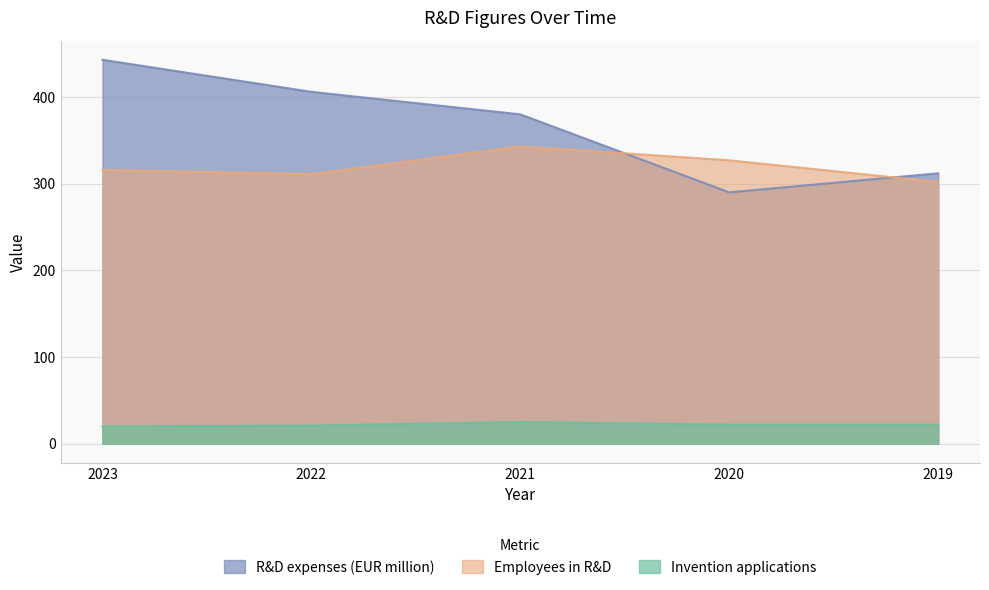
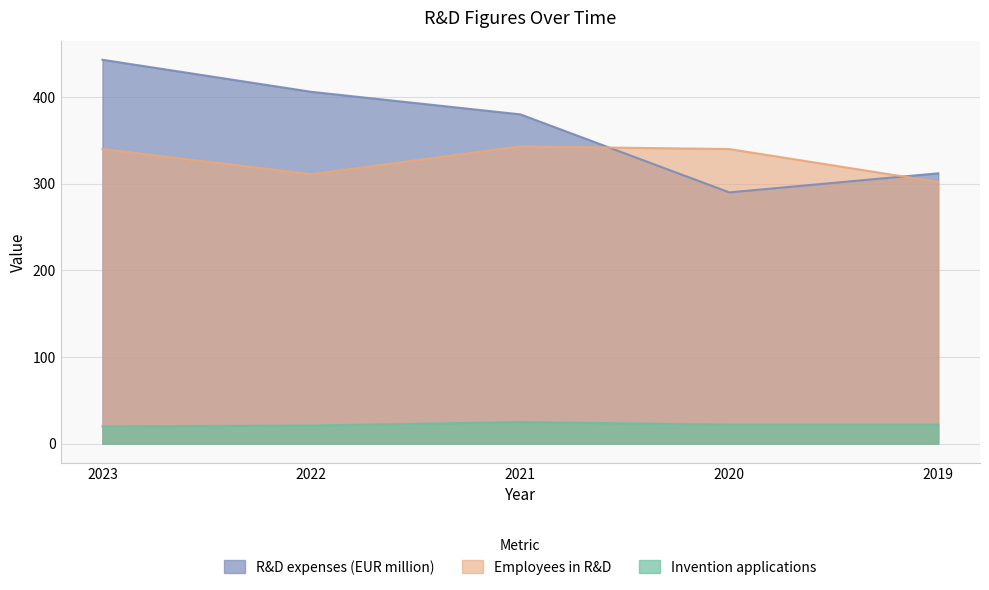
Employees in R&D, 2023: 320 -> 340
Employees in R&D, 2020: 330 -> 340
